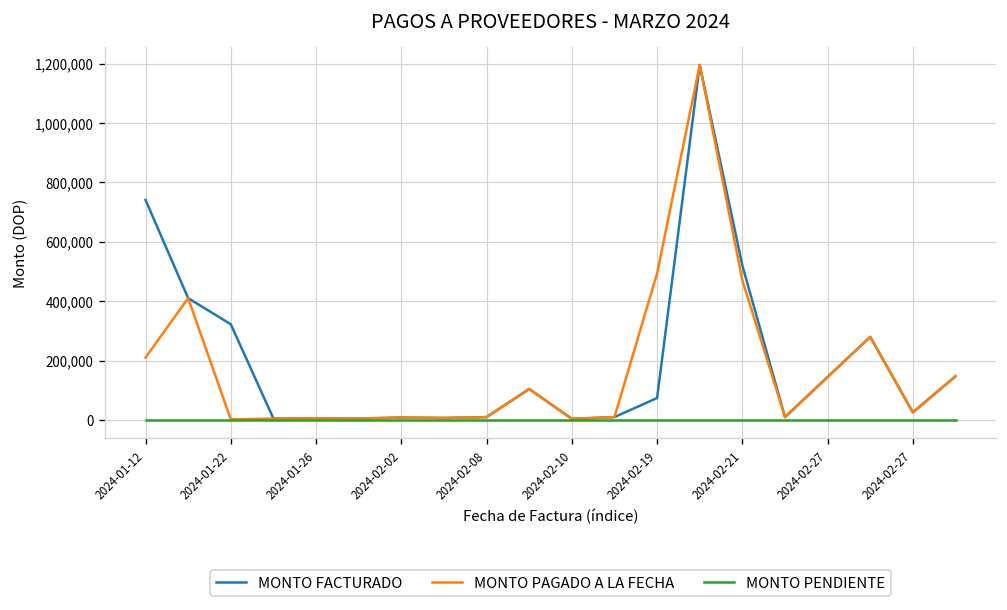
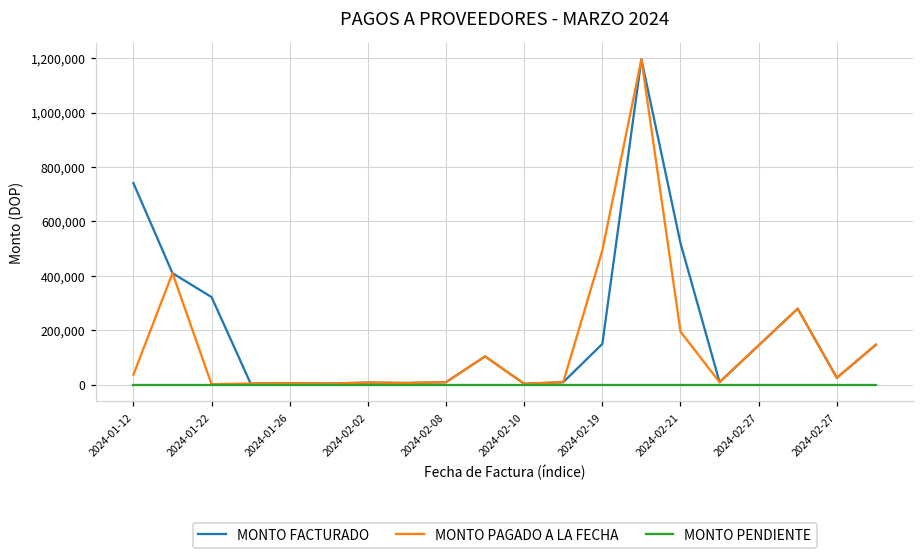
MONTO PAGADO A LA FECHA, 2024-01-12: 210,000 -> 40,000
MONTO FACTURADO, 2024-02-19: 70,000 -> 150,000
MONTO PAGADO A LA FECHA, 2024-02-21: 470,000 -> 200,000
